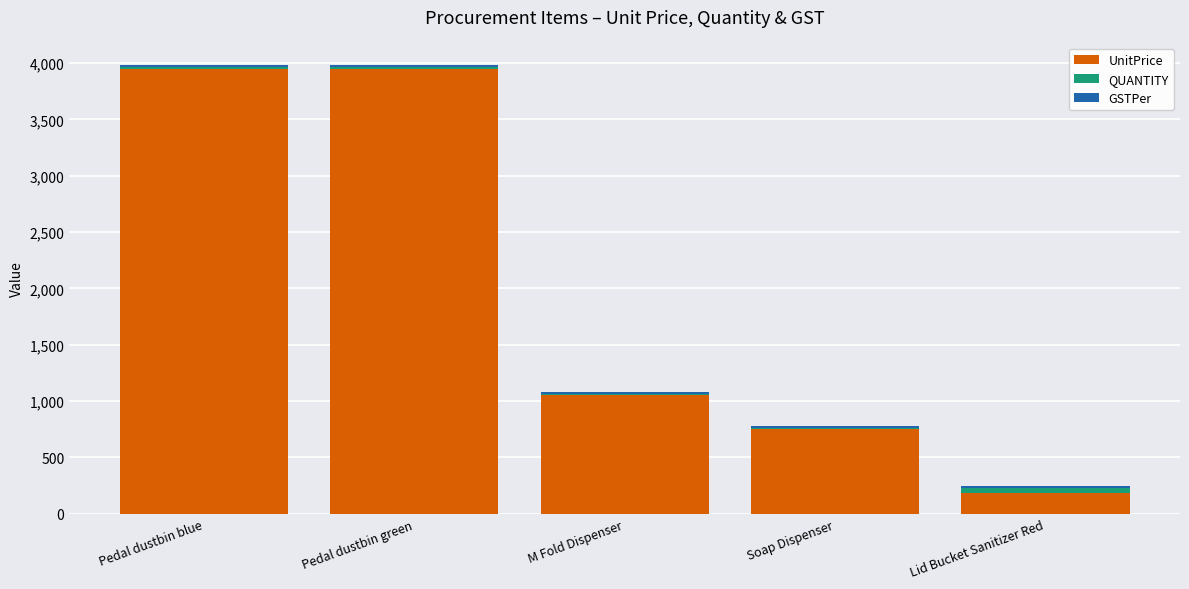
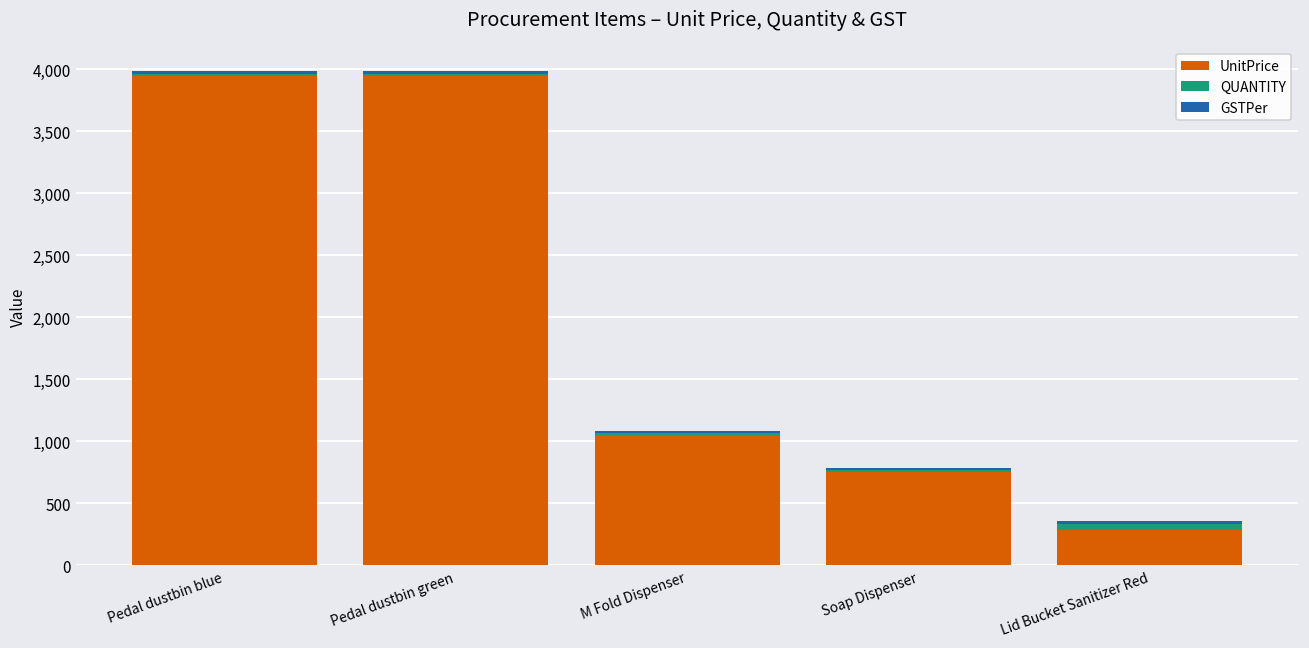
UnitPrice, Lid Bucket Sanitizer Red: 180 -> 290
